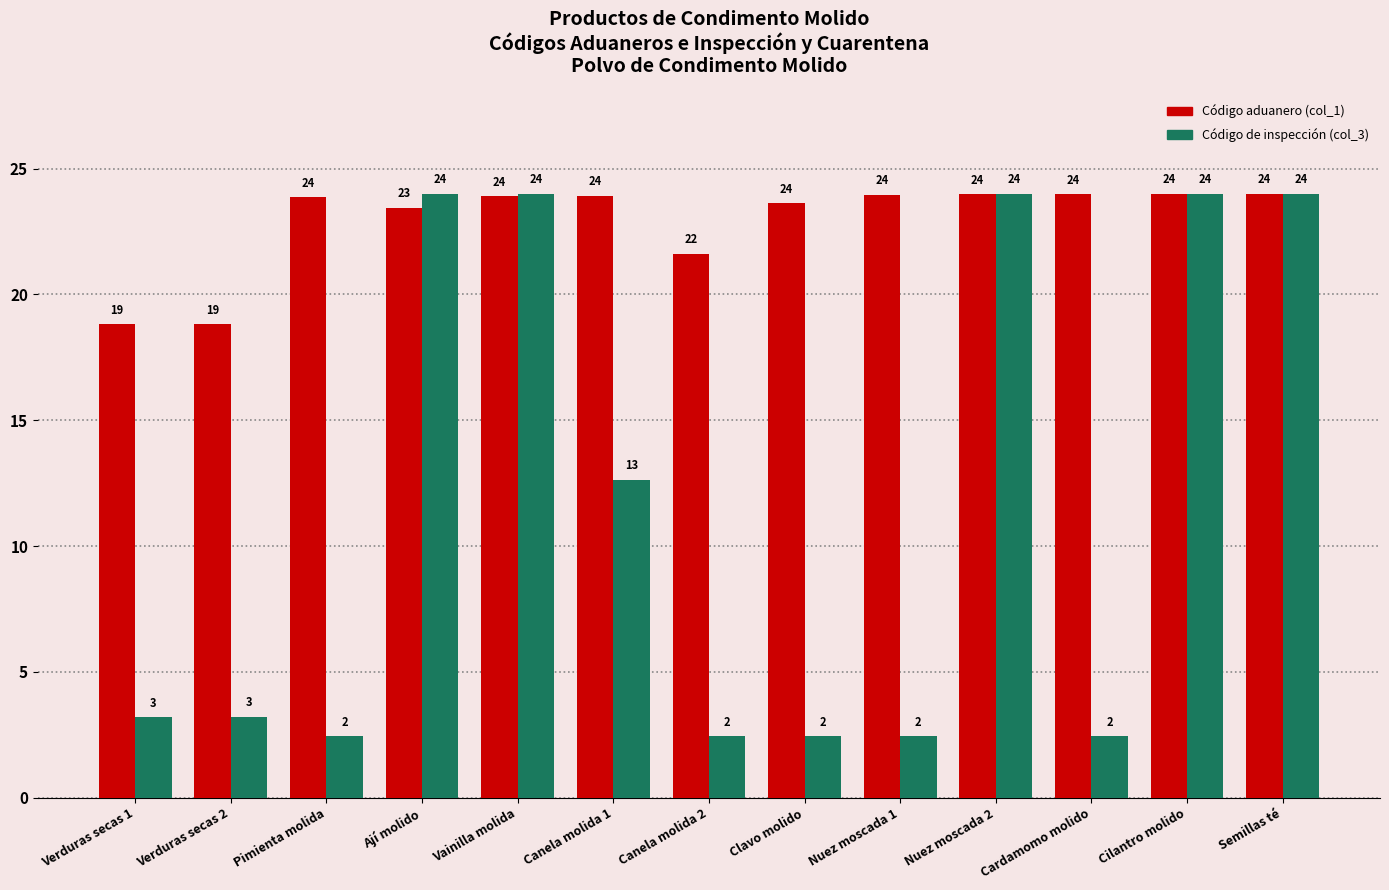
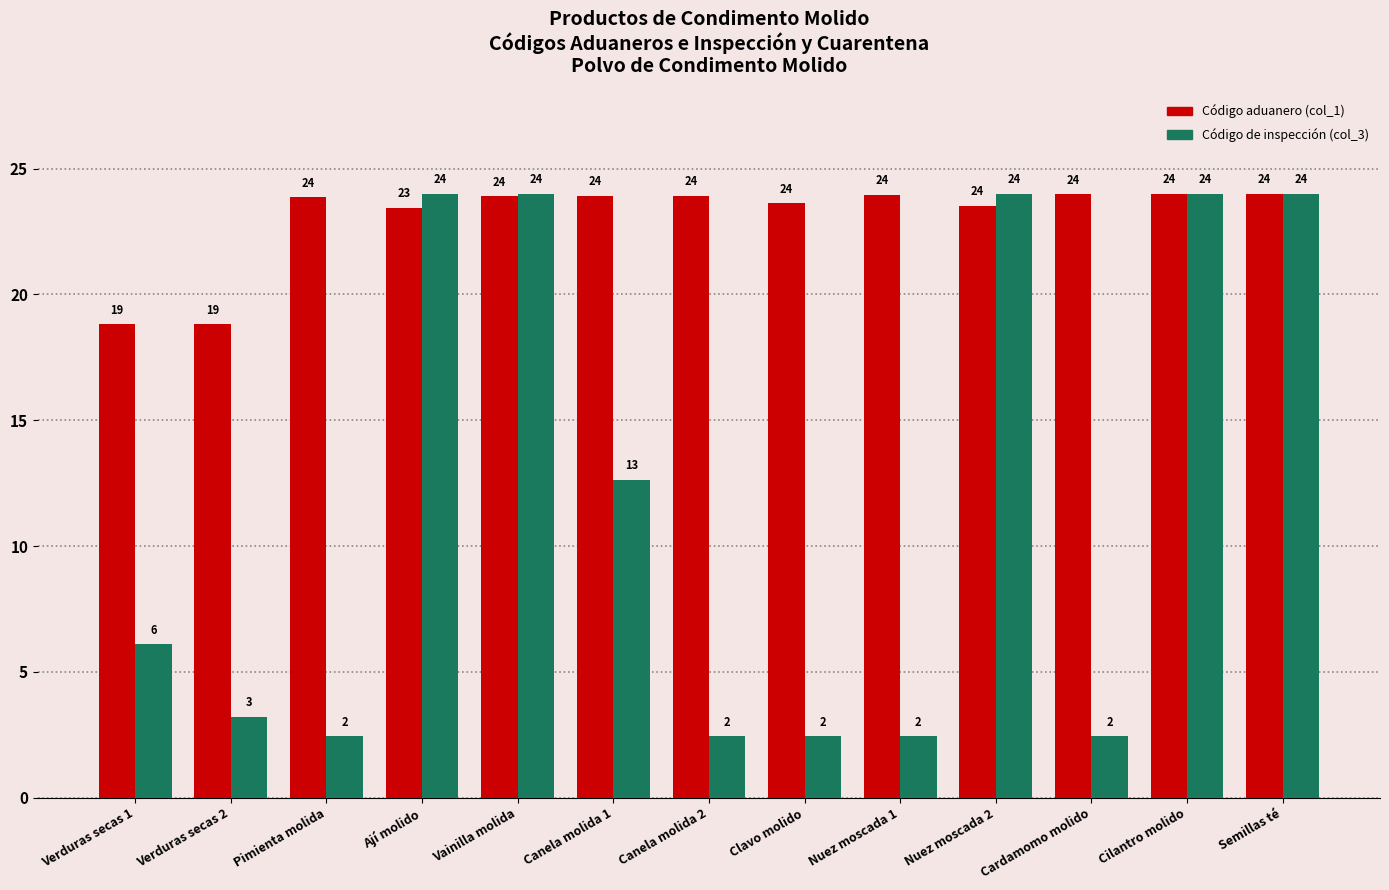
Código de inspección (col_3), Verduras secas 1: 3 -> 6
Código aduanero (col_1), Canela molida 2: 22 -> 24
Código aduanero (col_1), Nuez moscada 2: 24.0 -> 23.5
